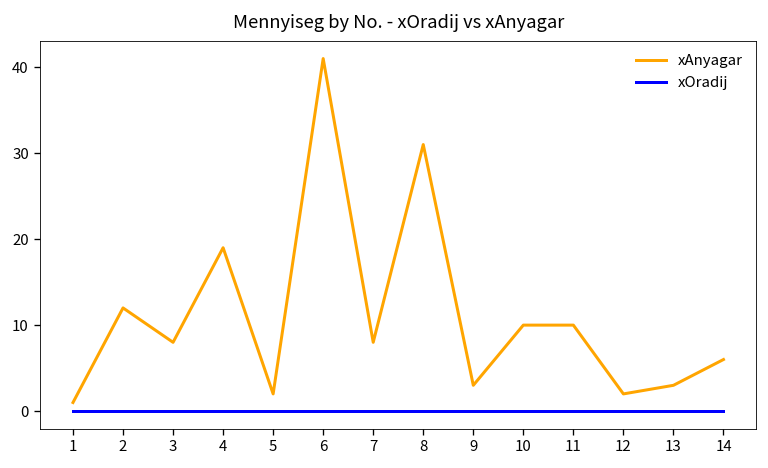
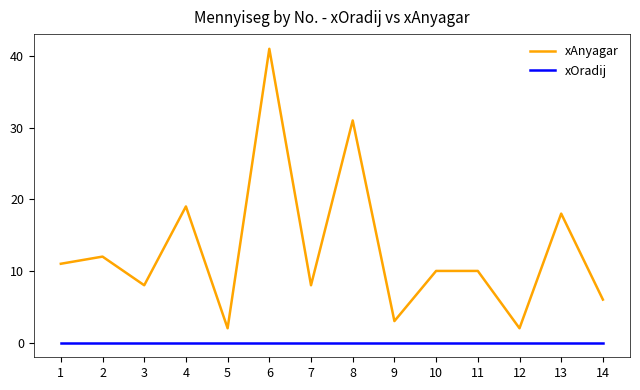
xAnyagar, 1: 1 -> 11
xAnyagar, 13: 3 -> 18
